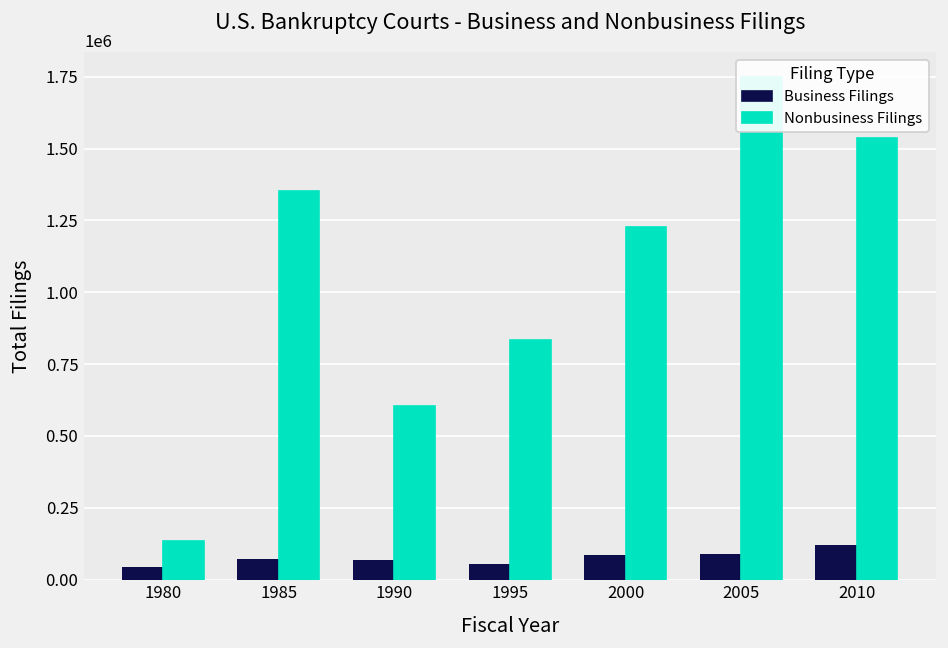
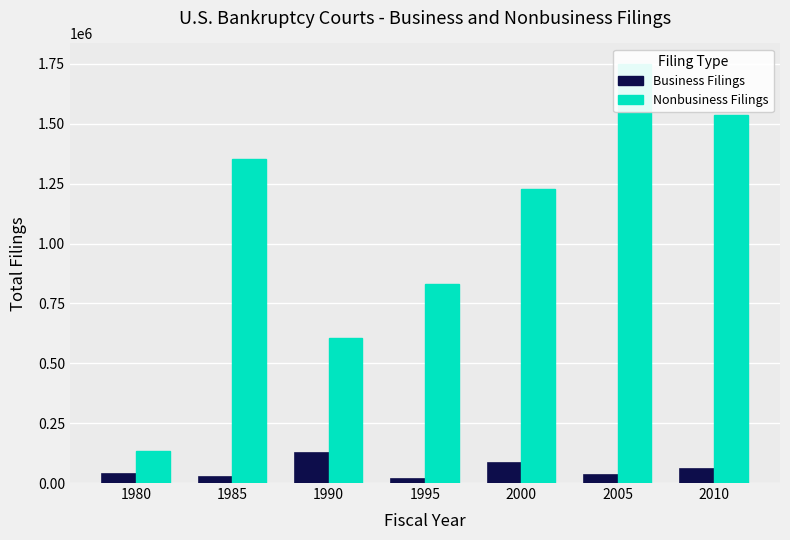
Business Filings, 1985: 70000 -> 20000
Business Filings, 1990: 60000 -> 130000
Business Filings, 1995: 50000 -> 20000
Business Filings, 2005: 80000 -> 30000
Business Filings, 2010: 120000 -> 60000
